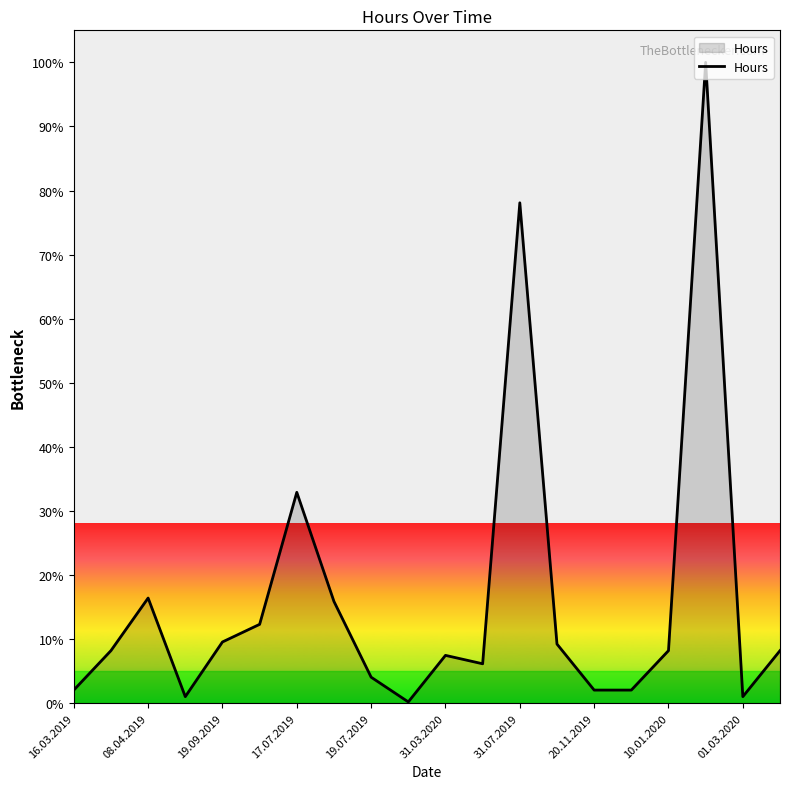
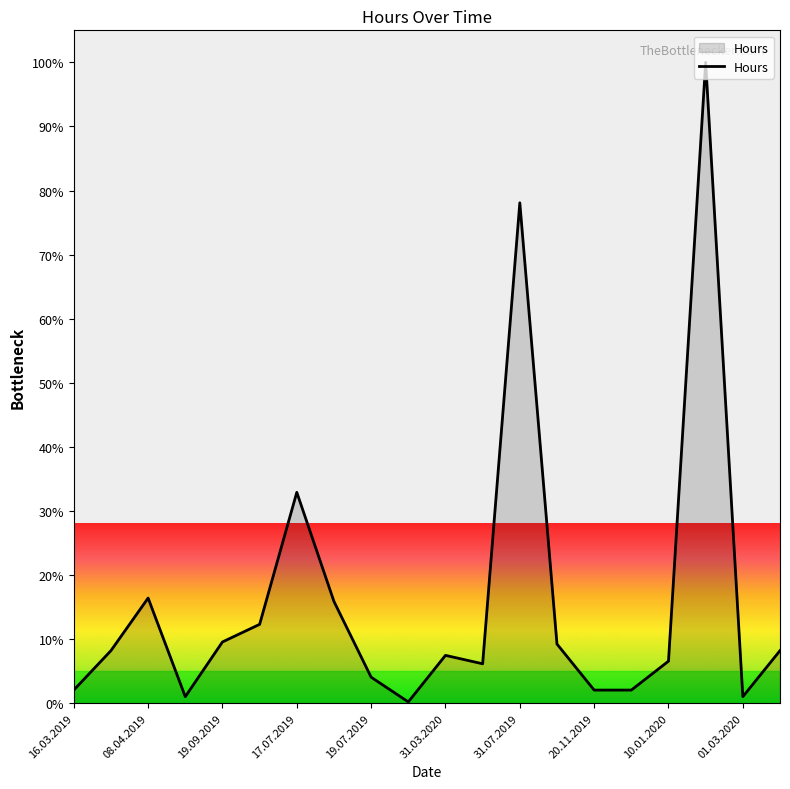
10.01.2020: 8% -> 7%
